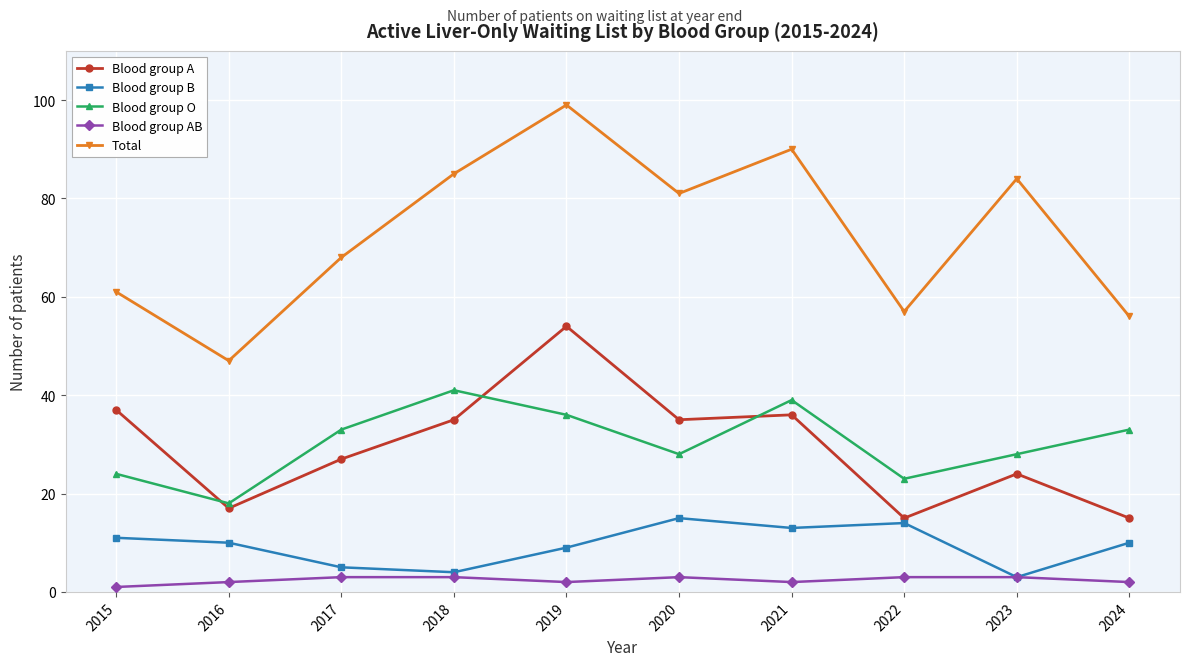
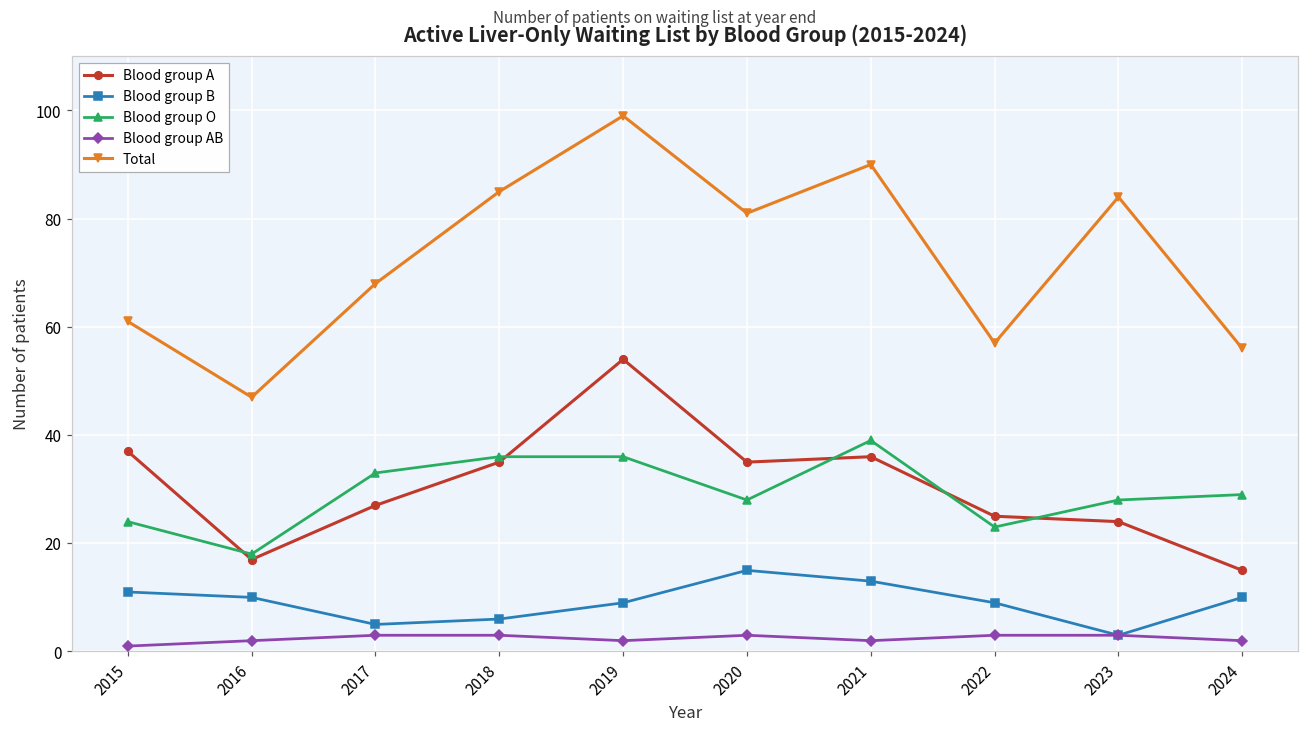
Blood group B, 2018: 4 -> 6
Blood group O, 2018: 41 -> 36
Blood group A, 2022: 15 -> 25
Blood group B, 2022: 14 -> 9
Blood group O, 2024: 33 -> 29
